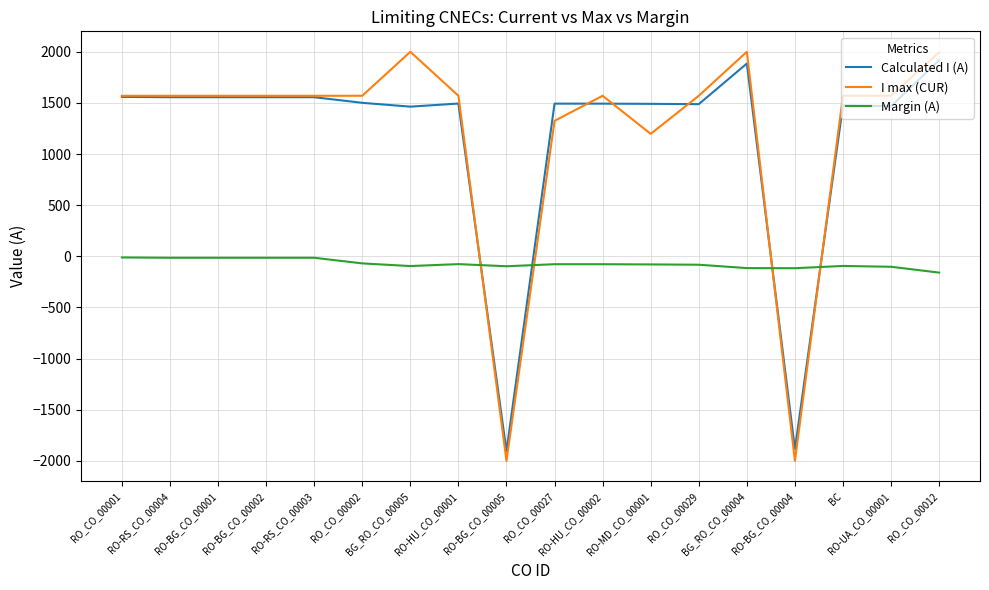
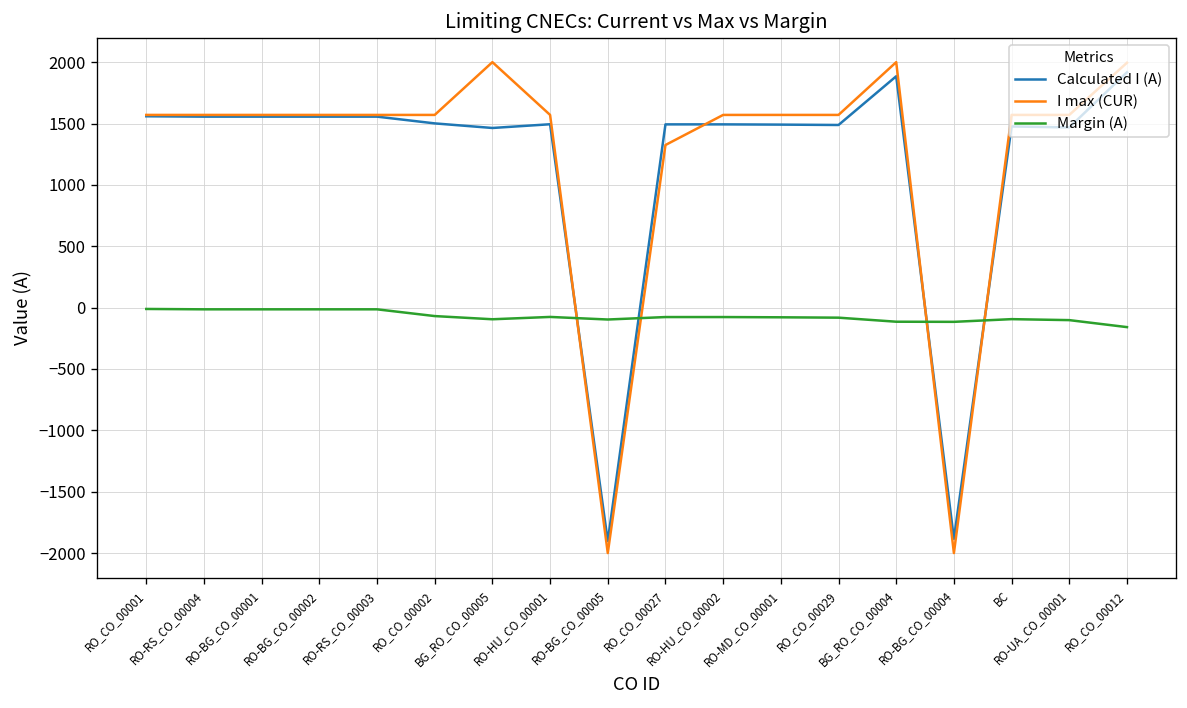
I max (CUR), RO-MD_CO_00001: 1200 -> 1570
